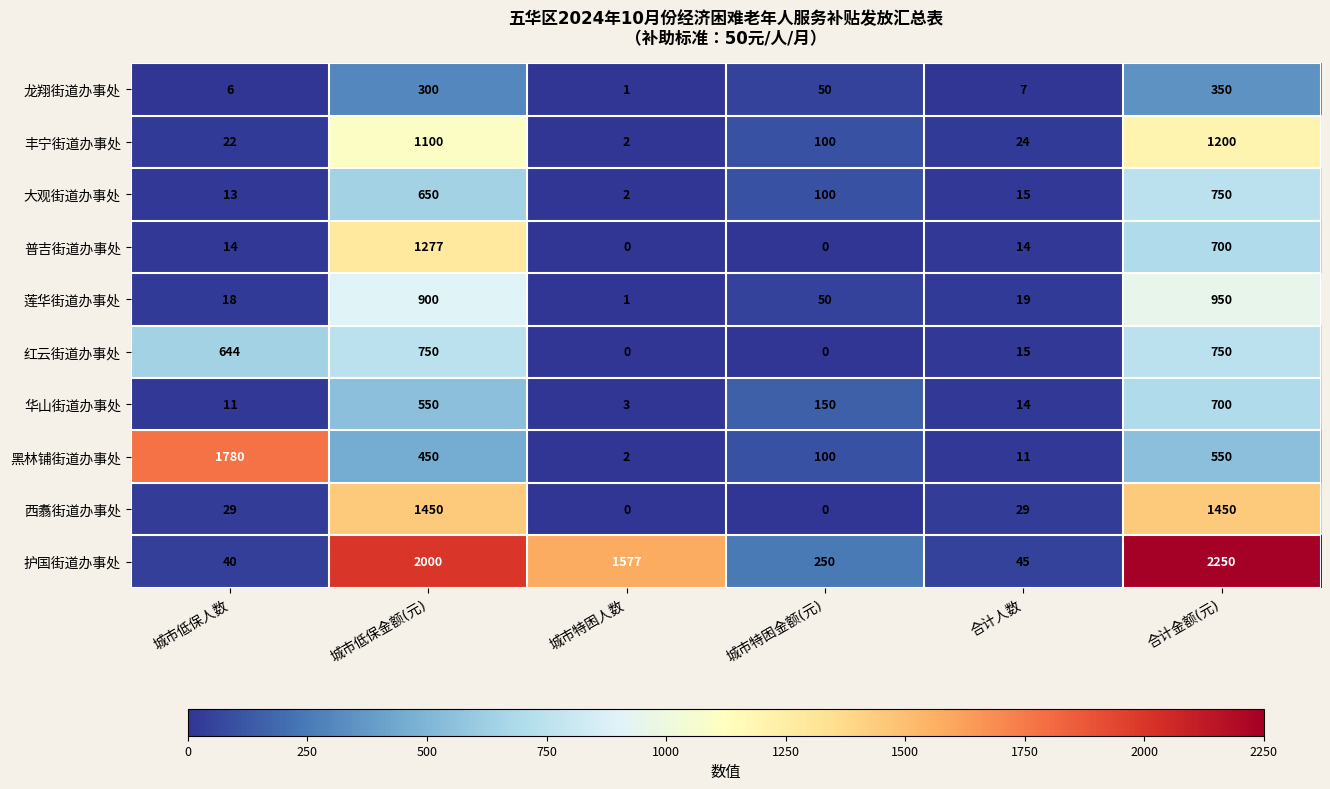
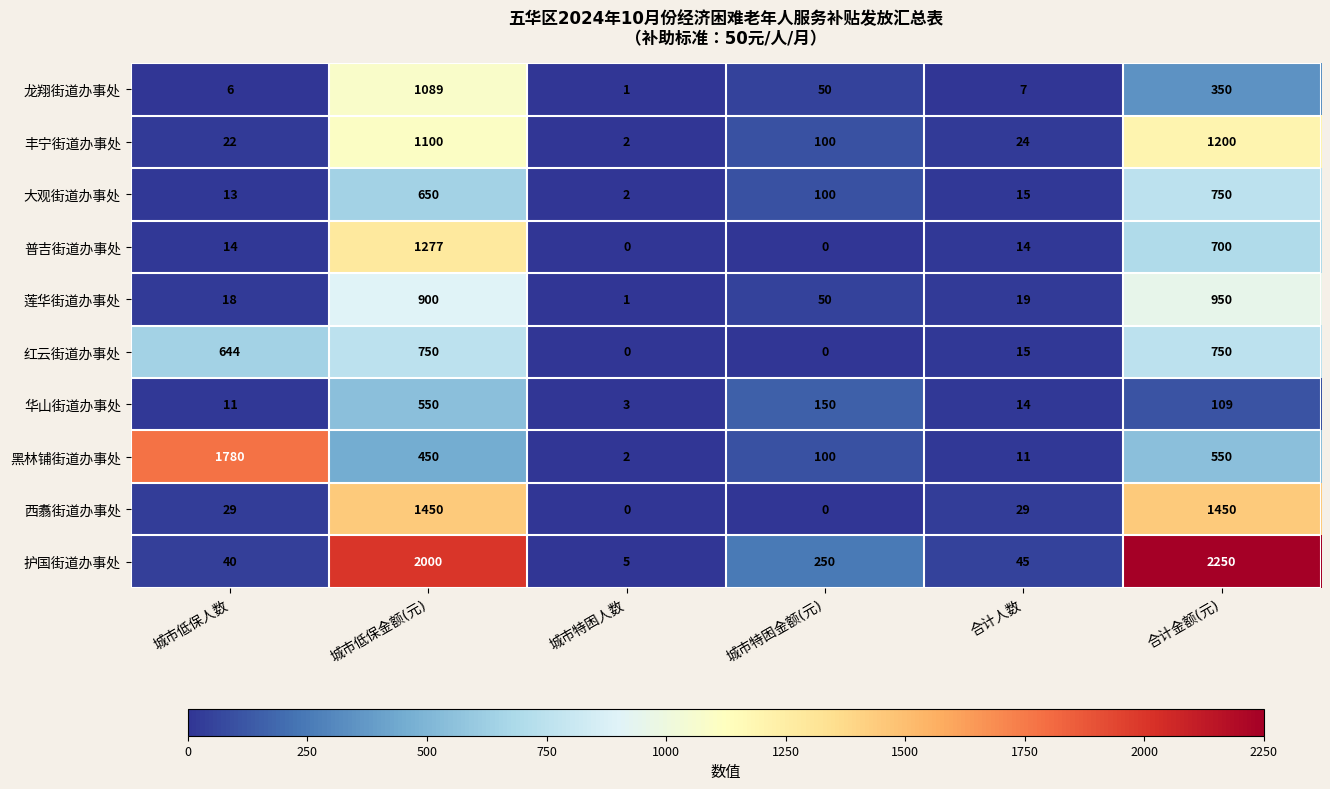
龙翔街道办事处, 城市低保金额(元): 300 -> 1089
华山街道办事处, 合计金额(元): 700 -> 109
护国街道办事处, 城市特困人数: 1577 -> 5
